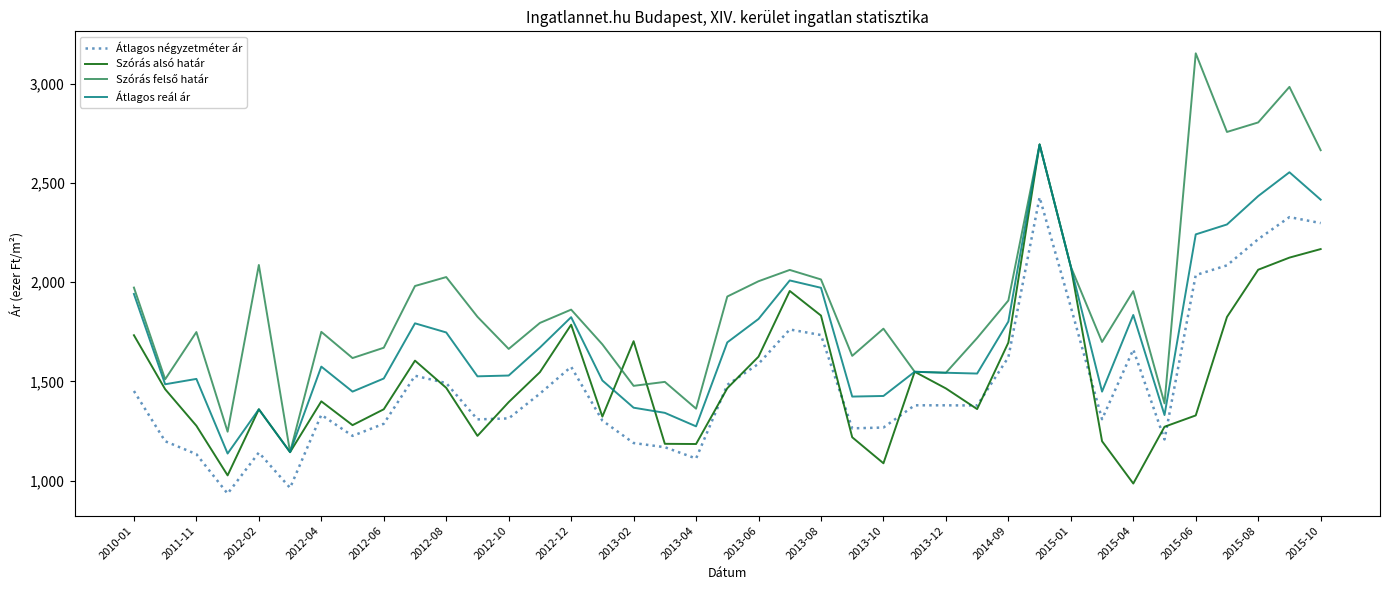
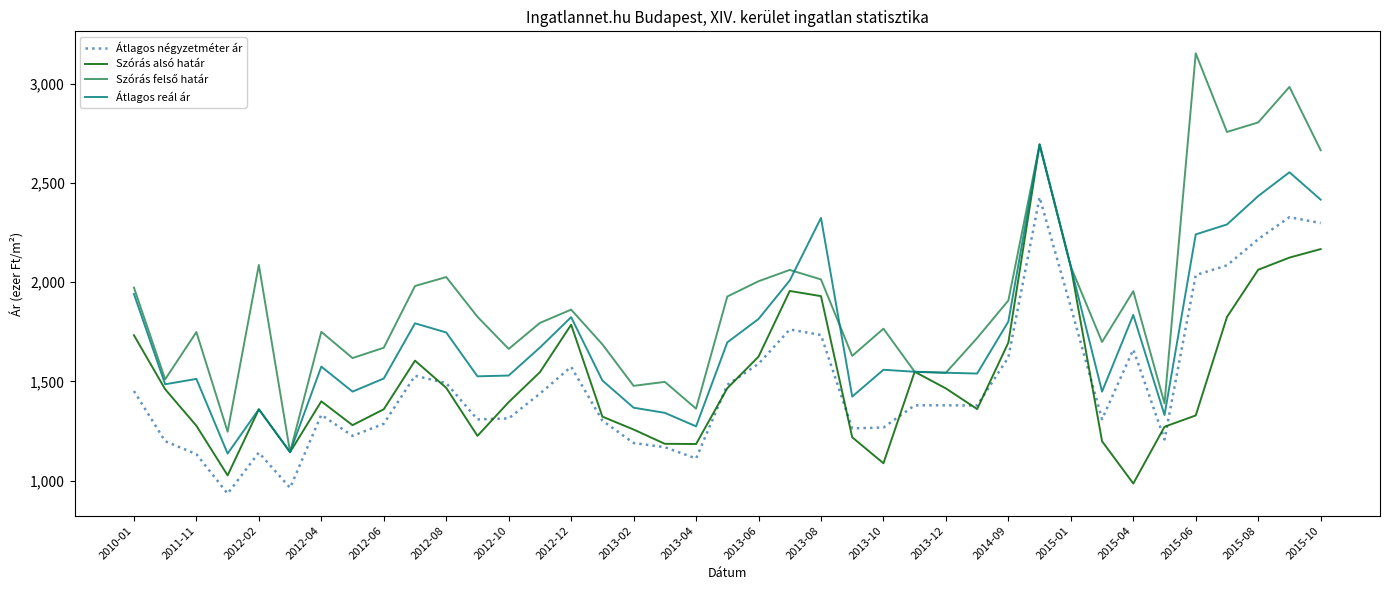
Szórás alsó határ, 2013-02: 1,700 -> 1,260
Szórás alsó határ, 2013-08: 1,830 -> 1,930
Átlagos reál ár, 2013-08: 1,970 -> 2,320
Átlagos reál ár, 2013-10: 1,430 -> 1,560
